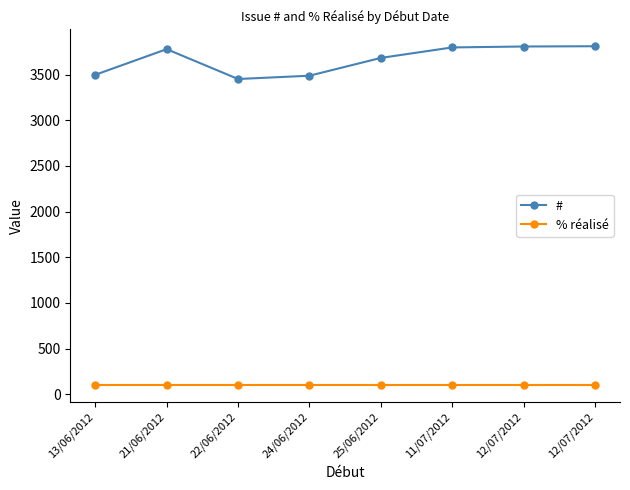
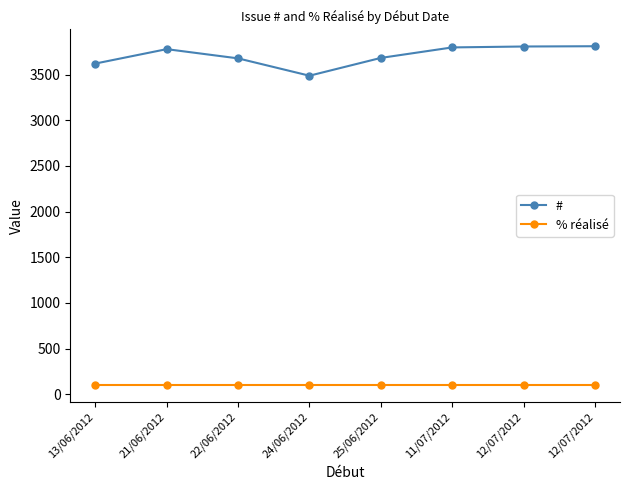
#, 13/06/2012: 3500 -> 3600
#, 22/06/2012: 3500 -> 3700
